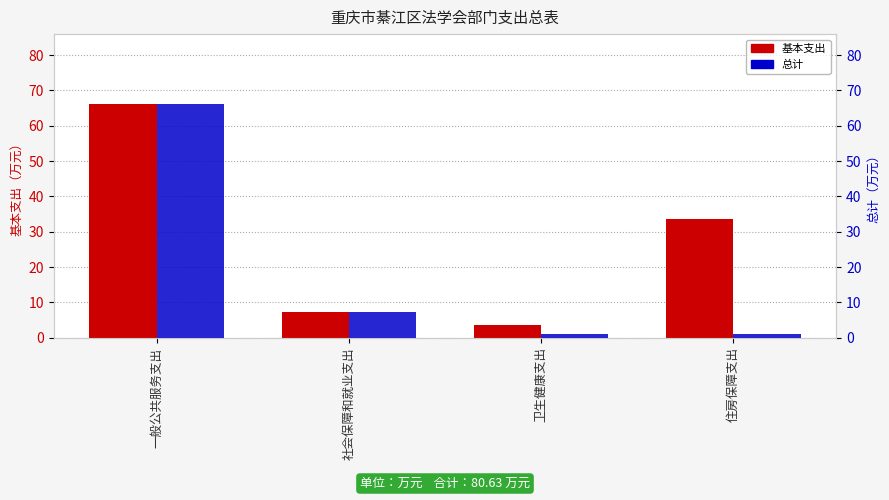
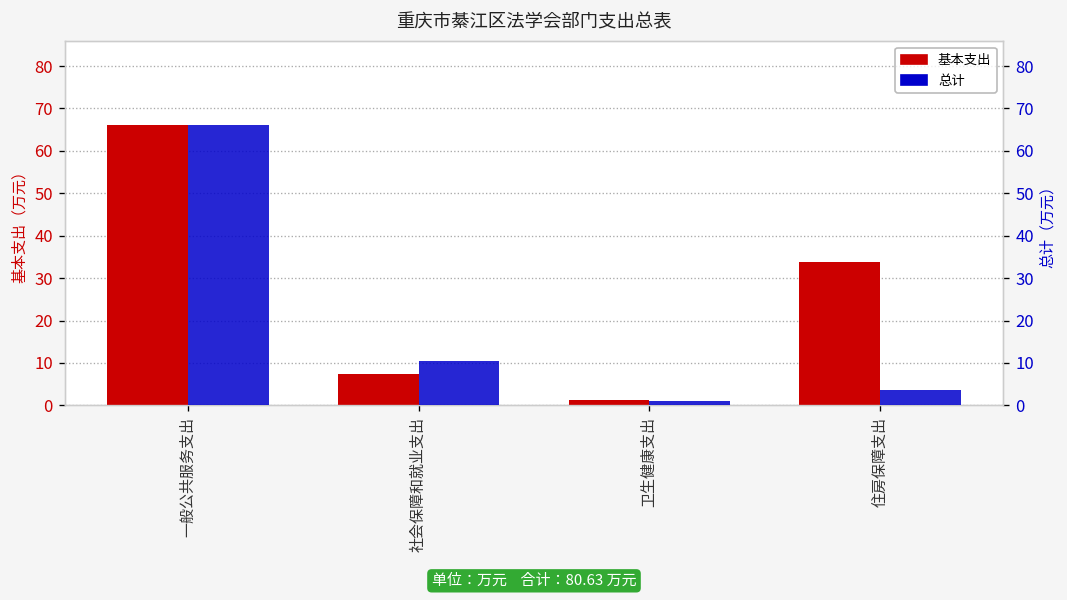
基本支出, 卫生健康支出: 4 -> 1
总计, 社会保障和就业支出: 7 -> 10
总计, 住房保障支出: 1 -> 4
